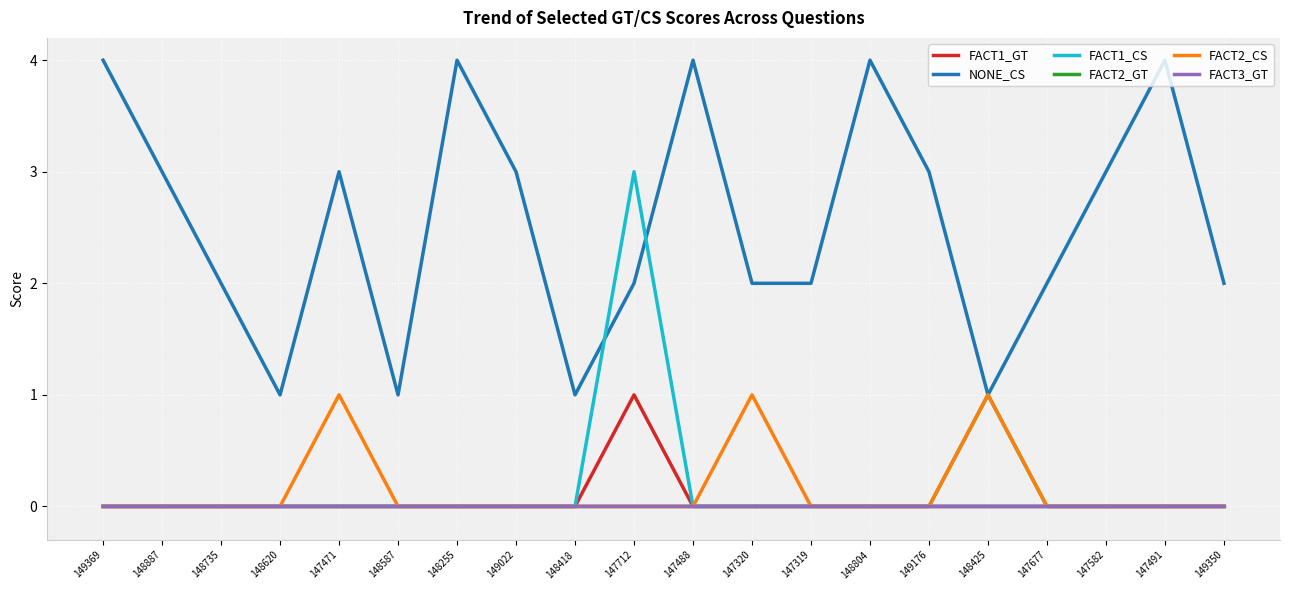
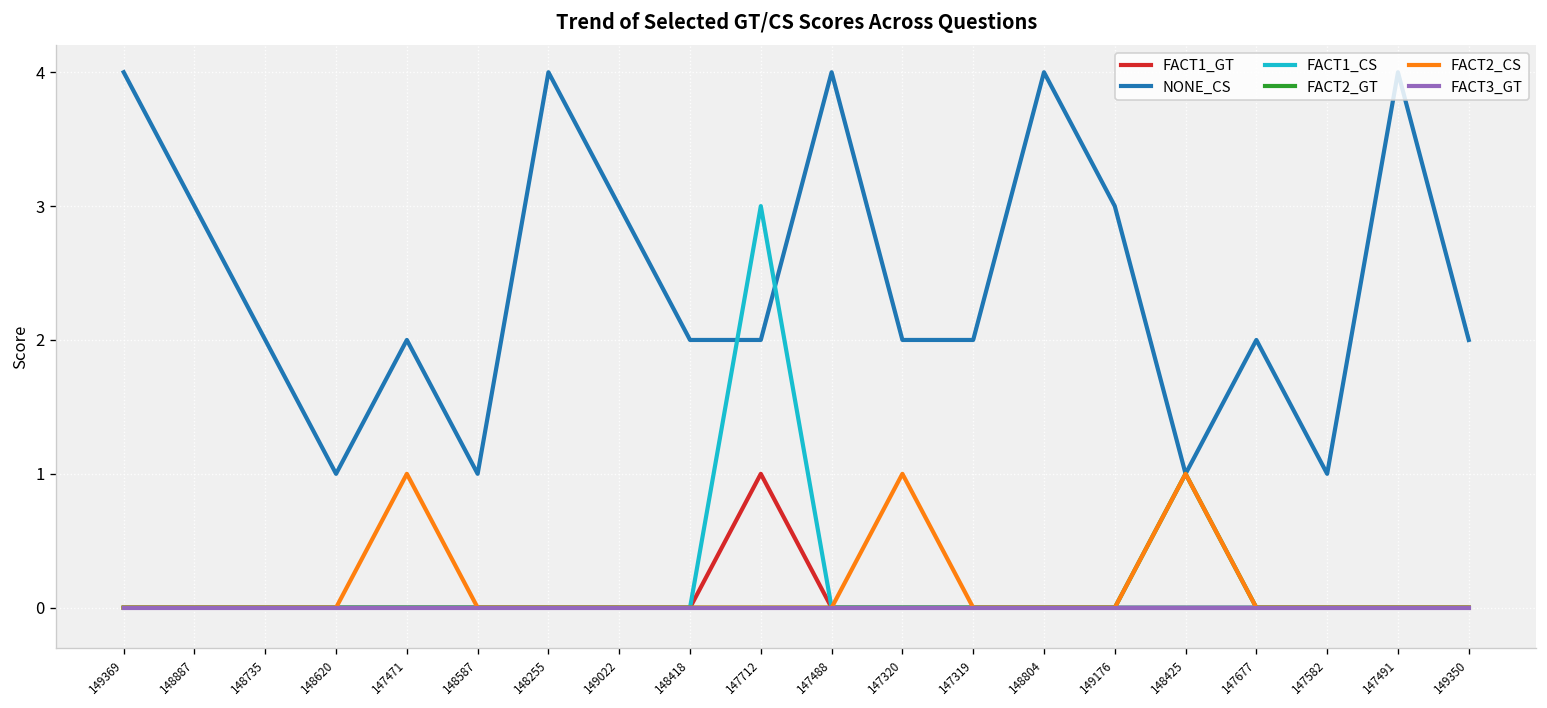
NONE_CS, 147471: 3 -> 2
NONE_CS, 148418: 1 -> 2
NONE_CS, 147582: 3 -> 1
